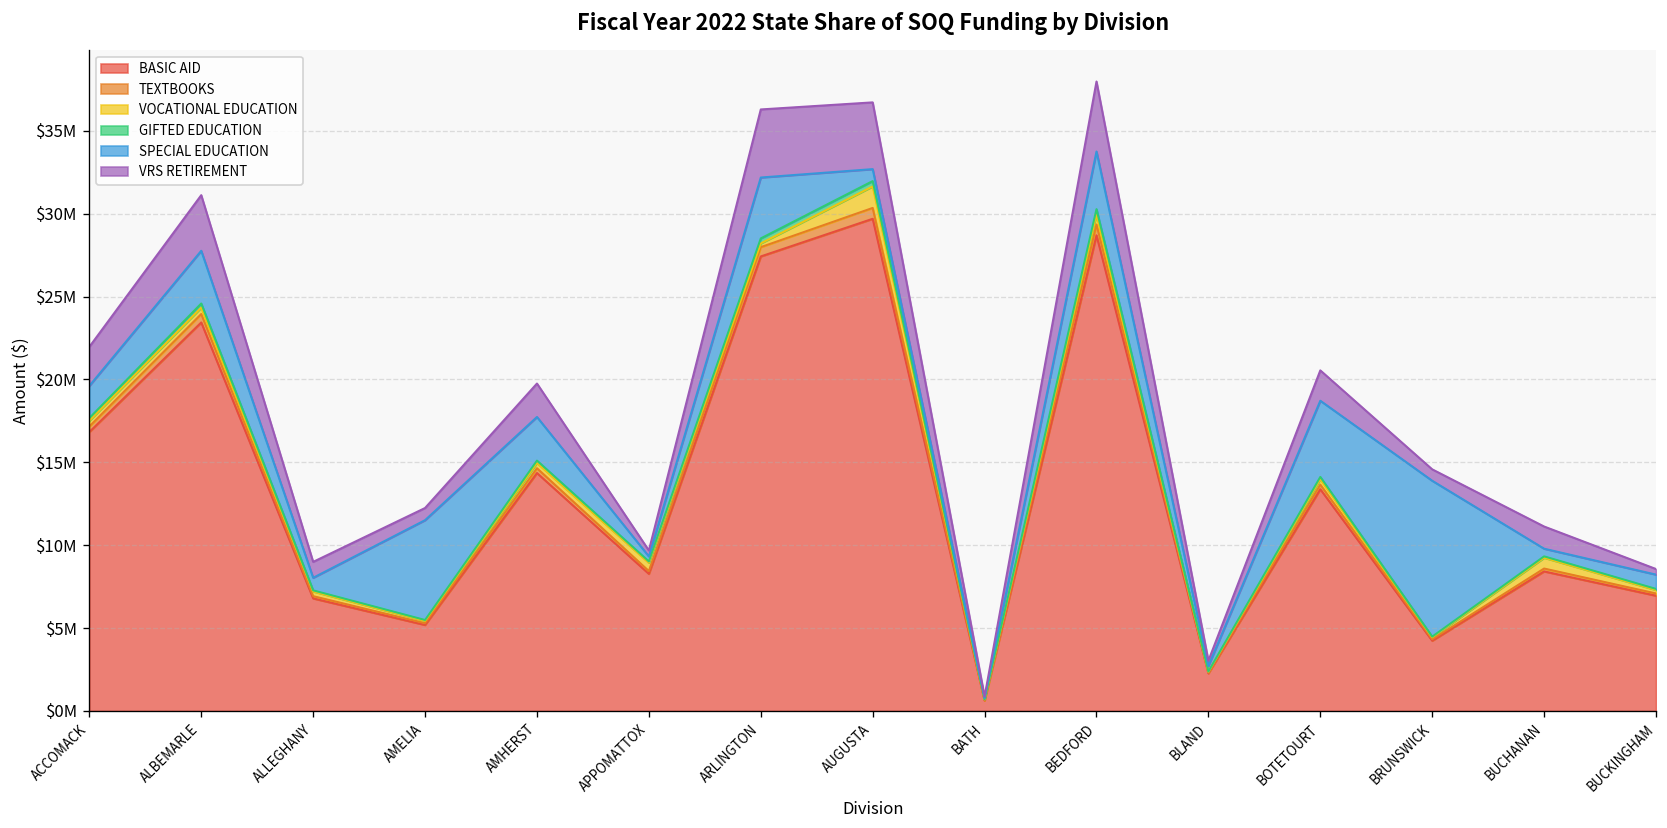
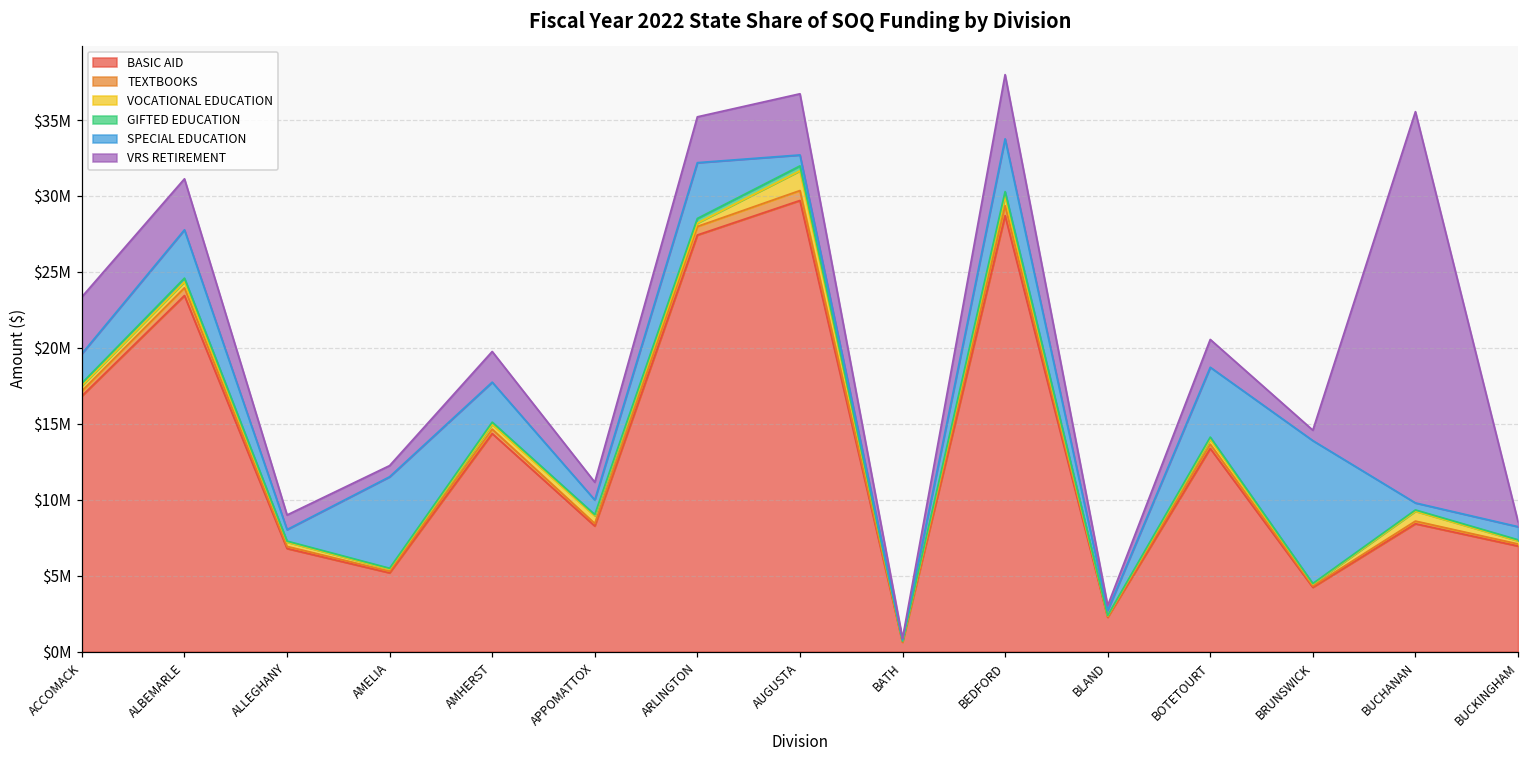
VRS RETIREMENT, ACCOMACK: $2400000 -> $3700000
SPECIAL EDUCATION, APPOMATTOX: $300000 -> $1000000
VRS RETIREMENT, APPOMATTOX: $400000 -> $1200000
VRS RETIREMENT, ARLINGTON: $4100000 -> $3000000
VRS RETIREMENT, BUCHANAN: $1300000 -> $25800000
